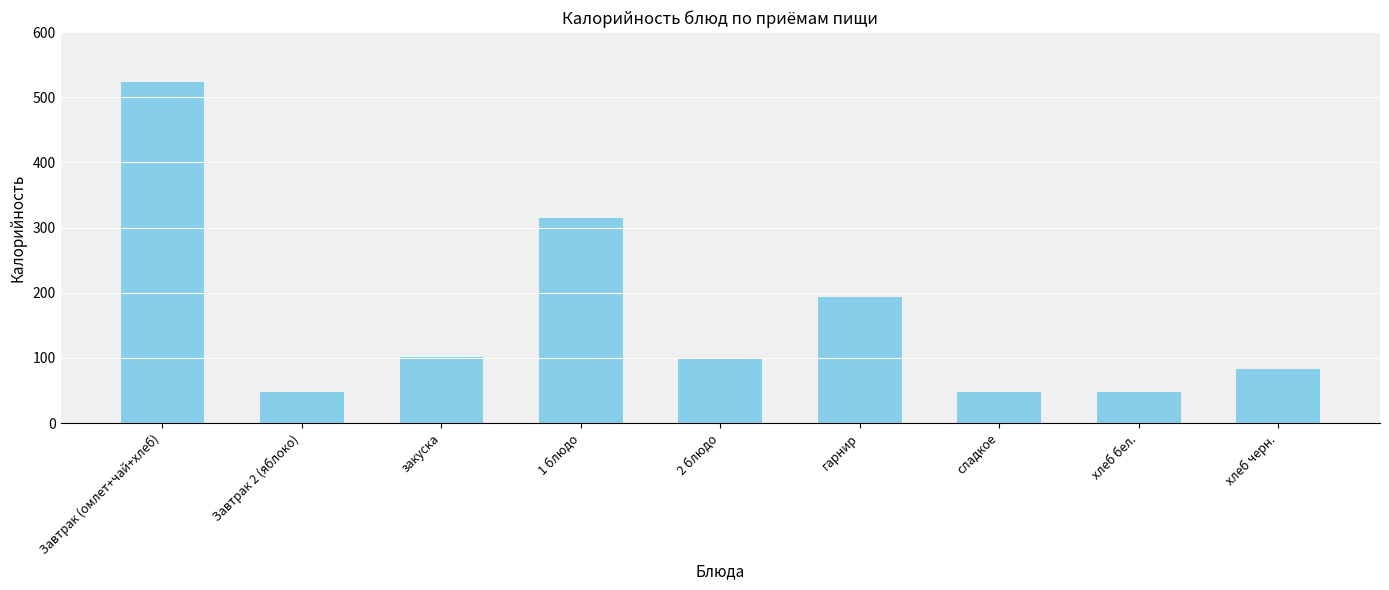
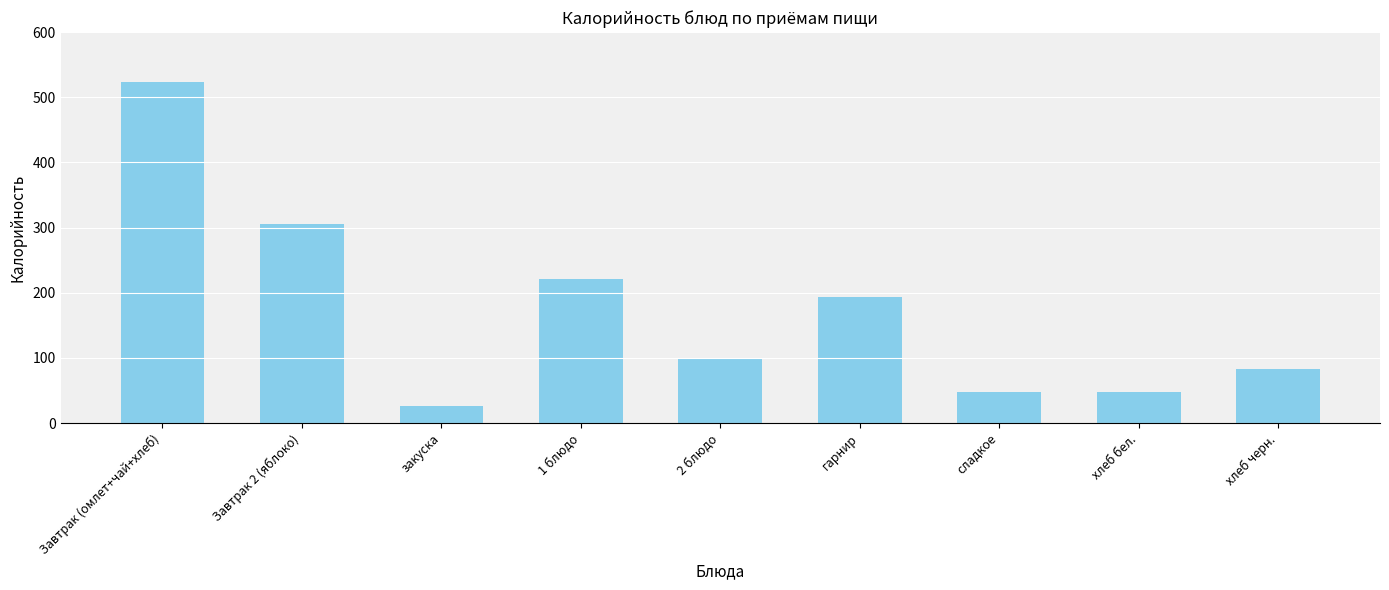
Завтрак 2 (яблоко): 50 -> 310
закуска: 100 -> 30
1 блюдо: 310 -> 220
